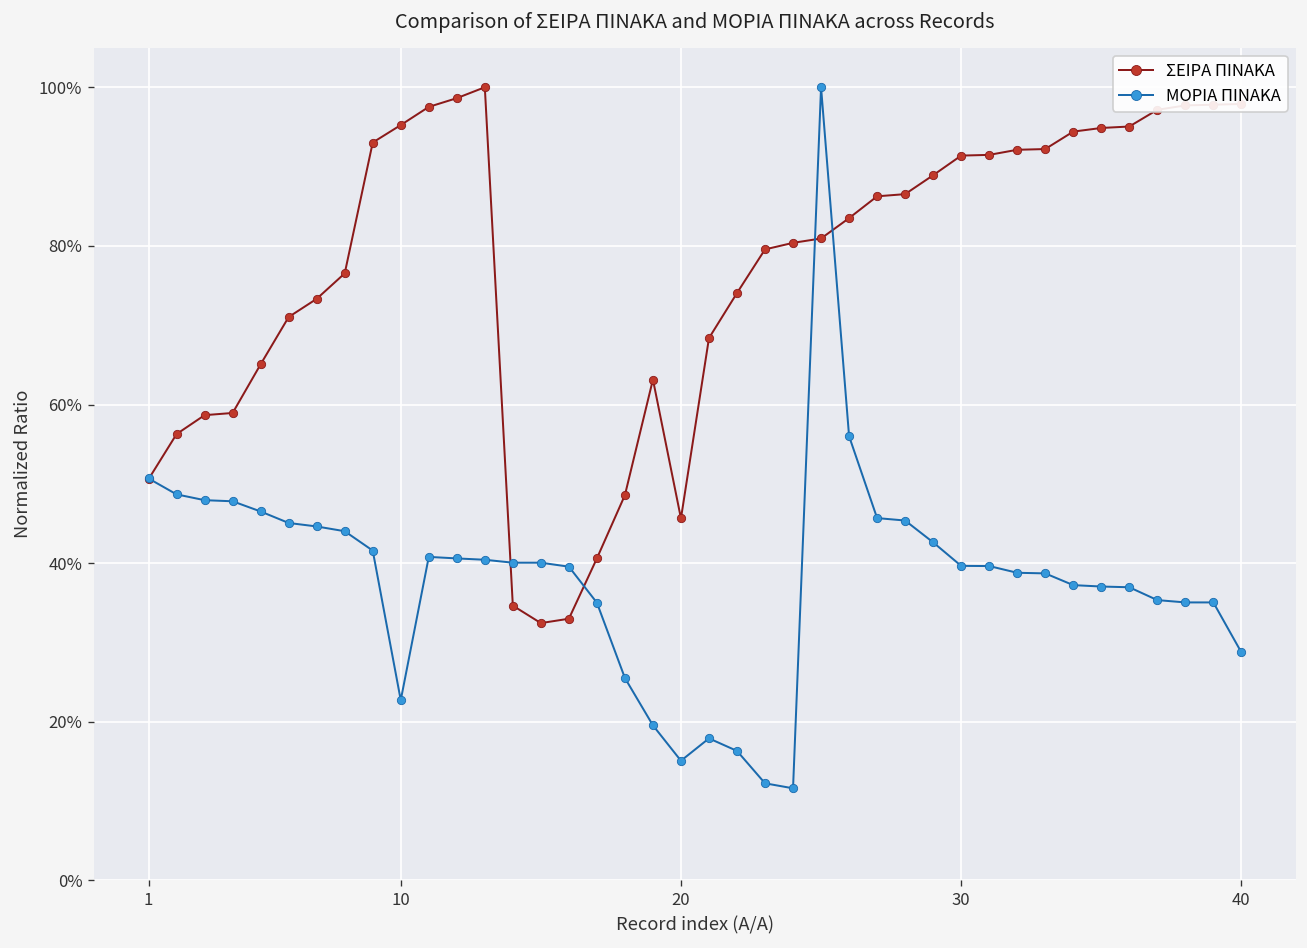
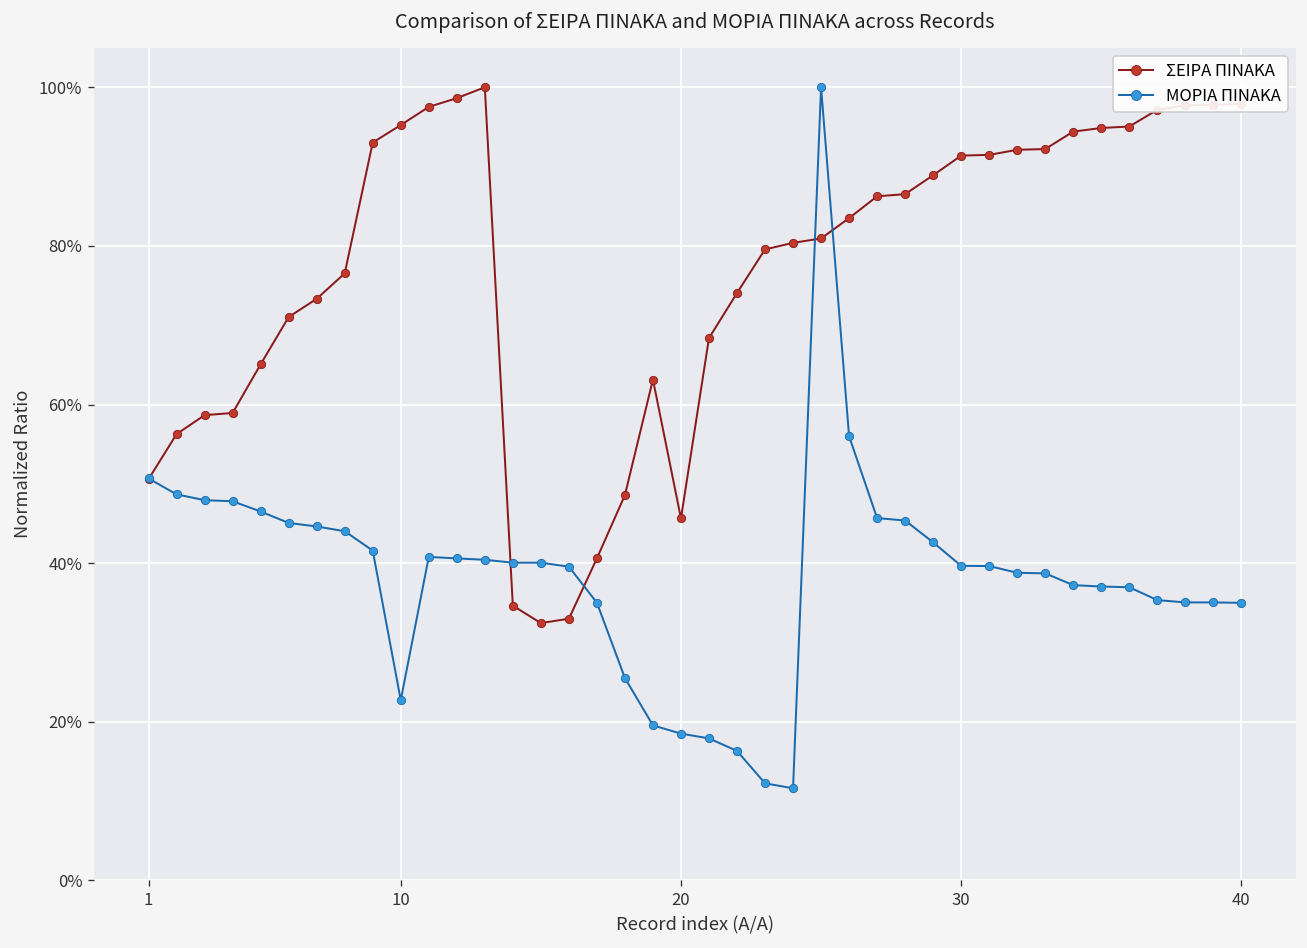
ΜΟΡΙΑ ΠΙΝΑΚΑ, 20: 15% -> 19%
ΜΟΡΙΑ ΠΙΝΑΚΑ, 40: 29% -> 35%
